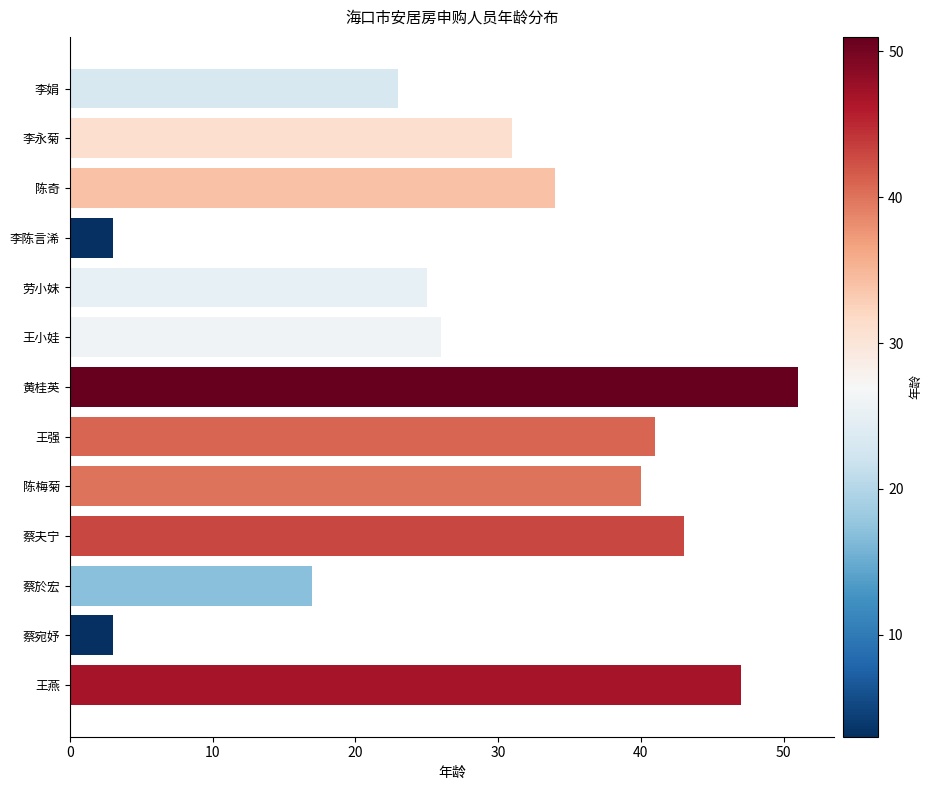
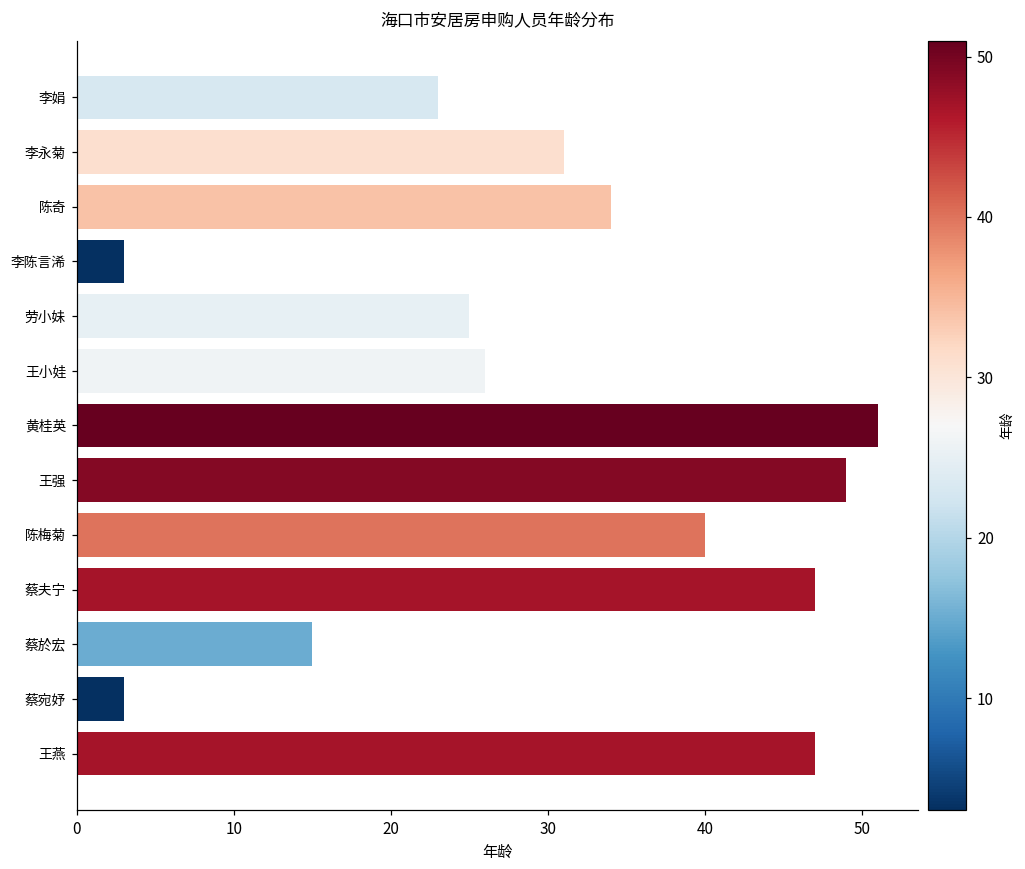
王强: 41 -> 49
蔡夫宁: 43 -> 47
蔡於宏: 17 -> 15
